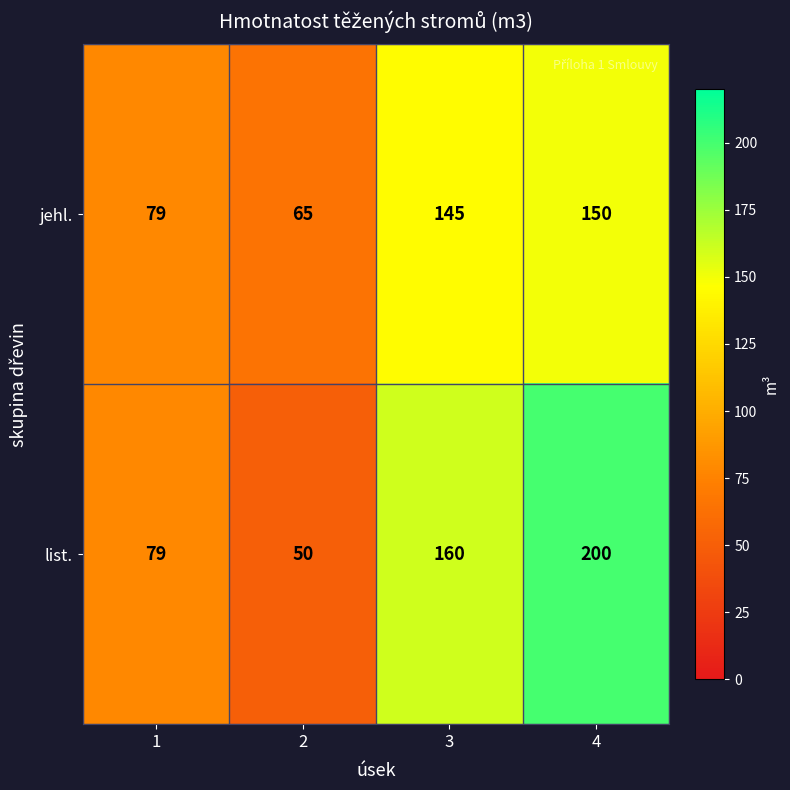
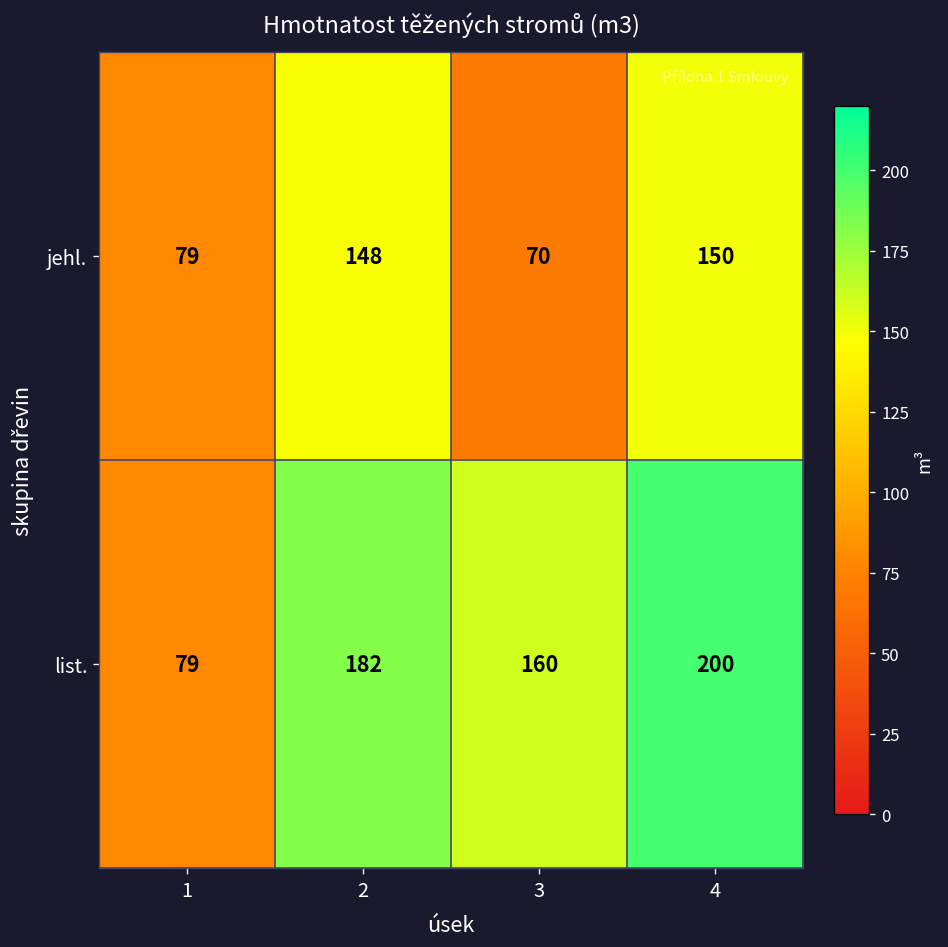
jehl., 2: 65 -> 148
jehl., 3: 145 -> 70
list., 2: 50 -> 182
